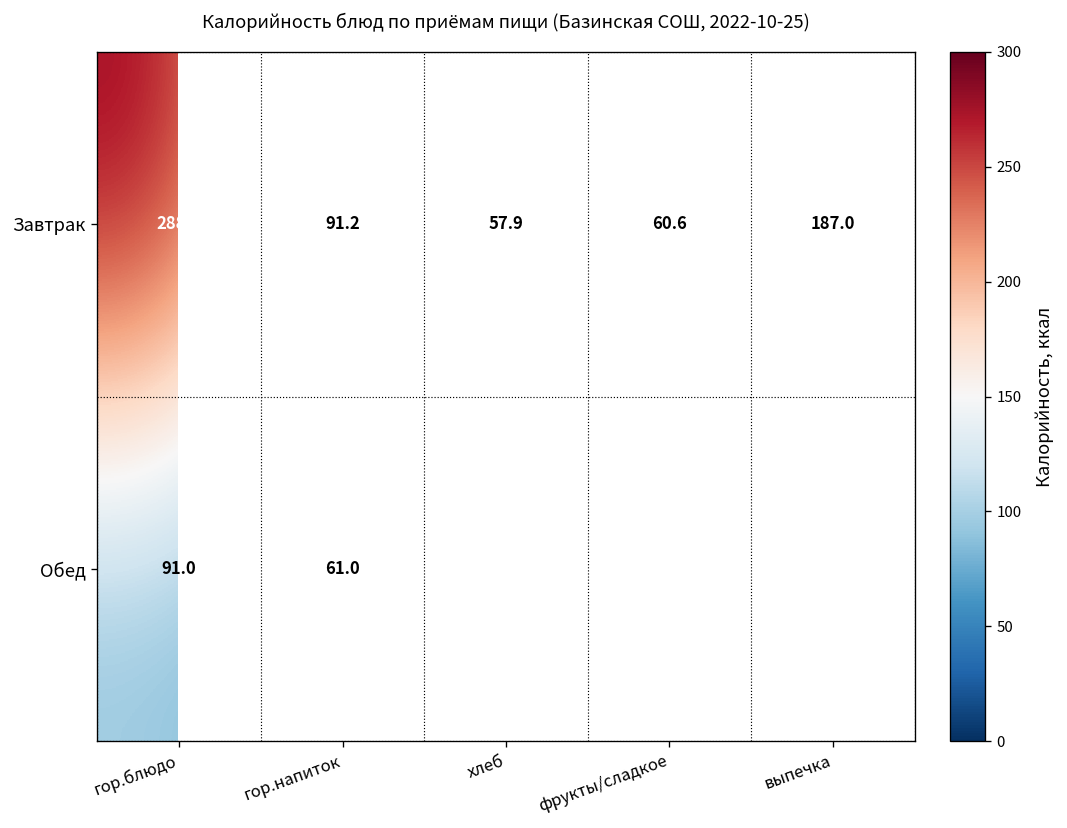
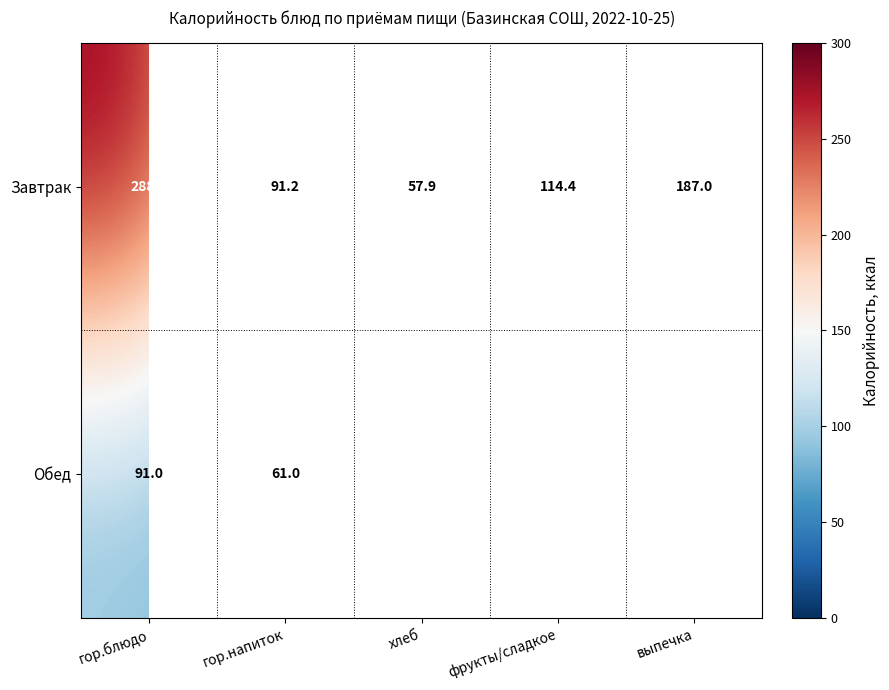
Завтрак, фрукты/сладкое: 60.6 -> 114.4
